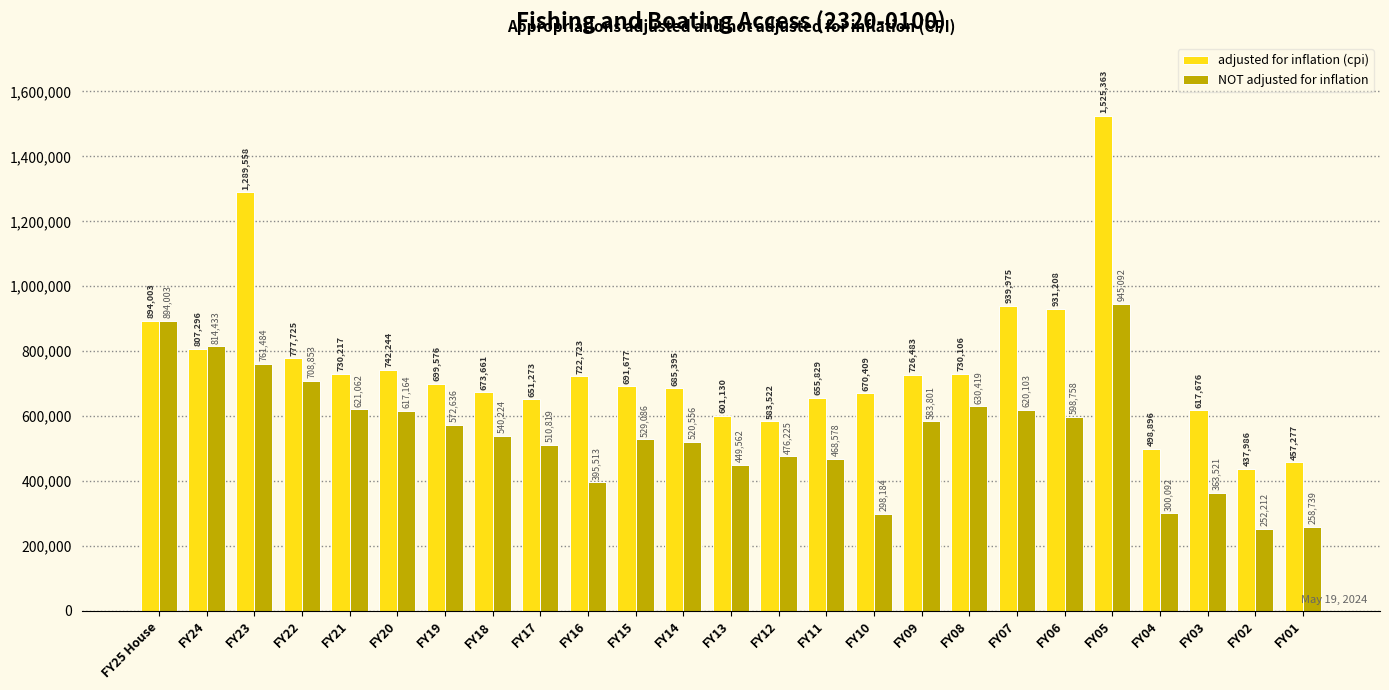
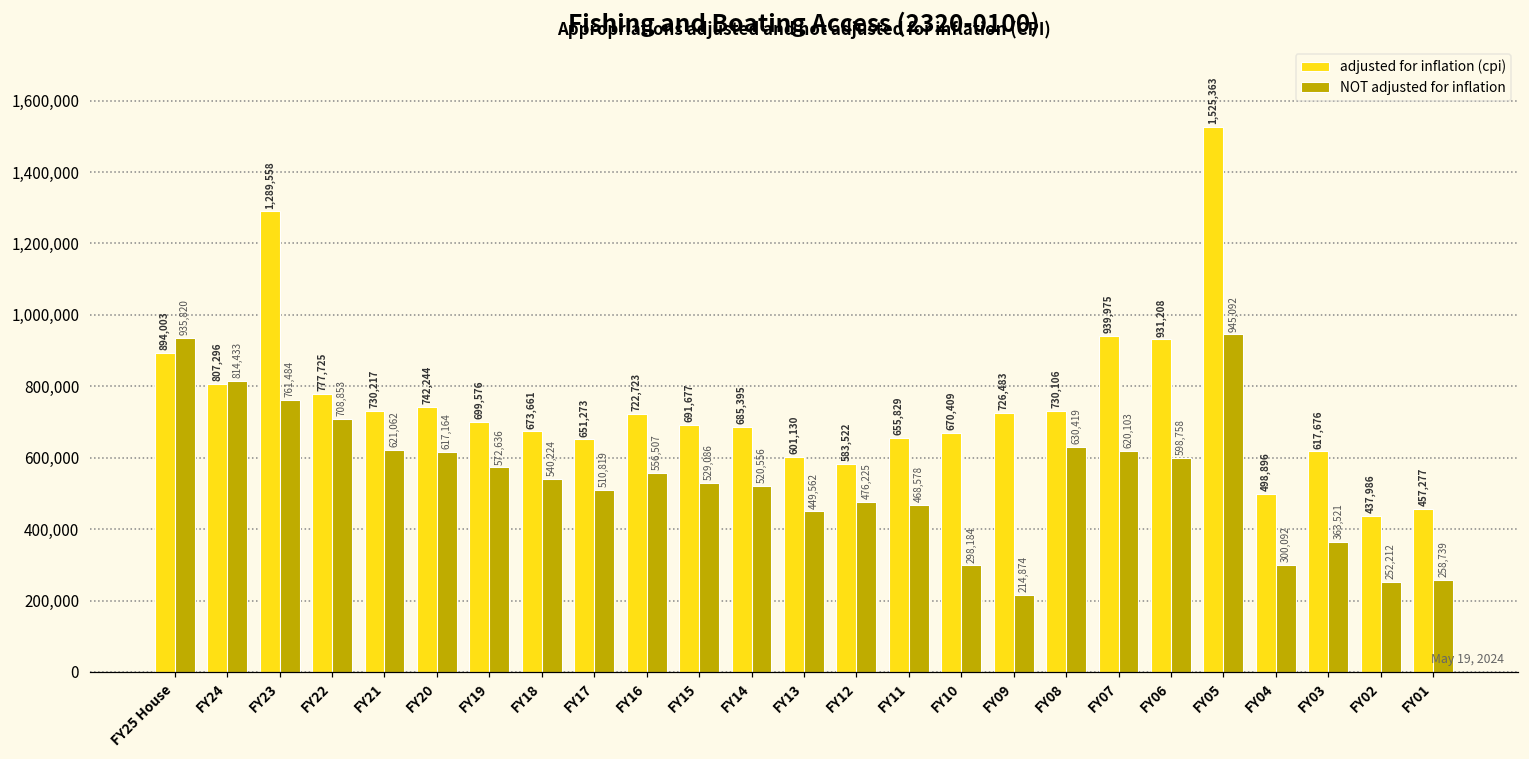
NOT adjusted for inflation, FY25 House: 894,003 -> 935,820
NOT adjusted for inflation, FY16: 395,513 -> 556,507
NOT adjusted for inflation, FY09: 583,801 -> 214,874
